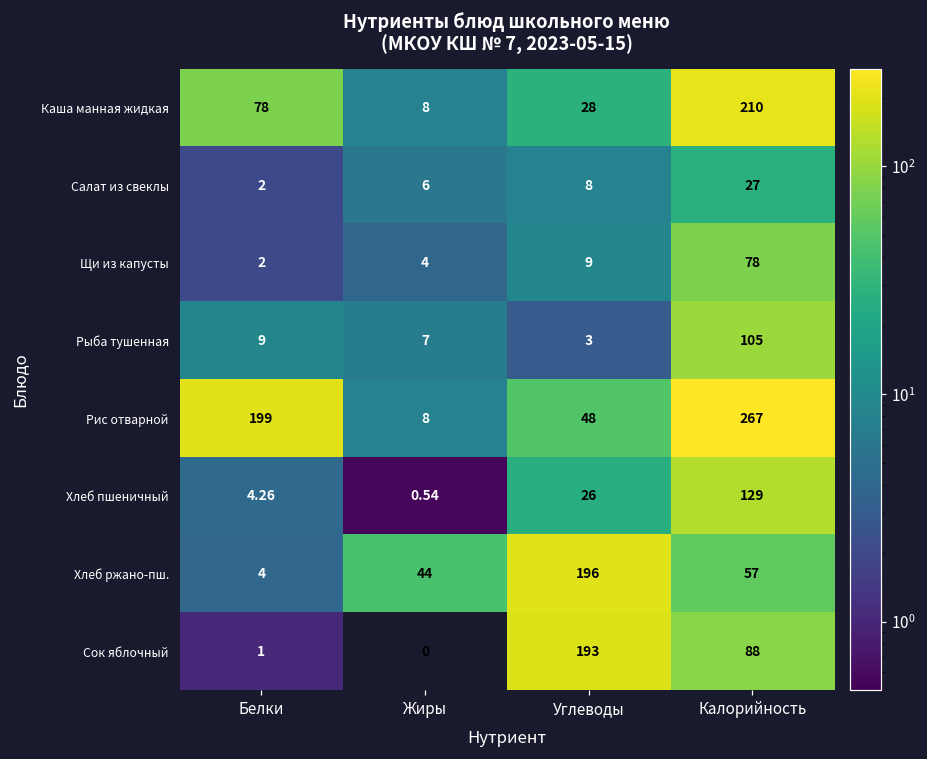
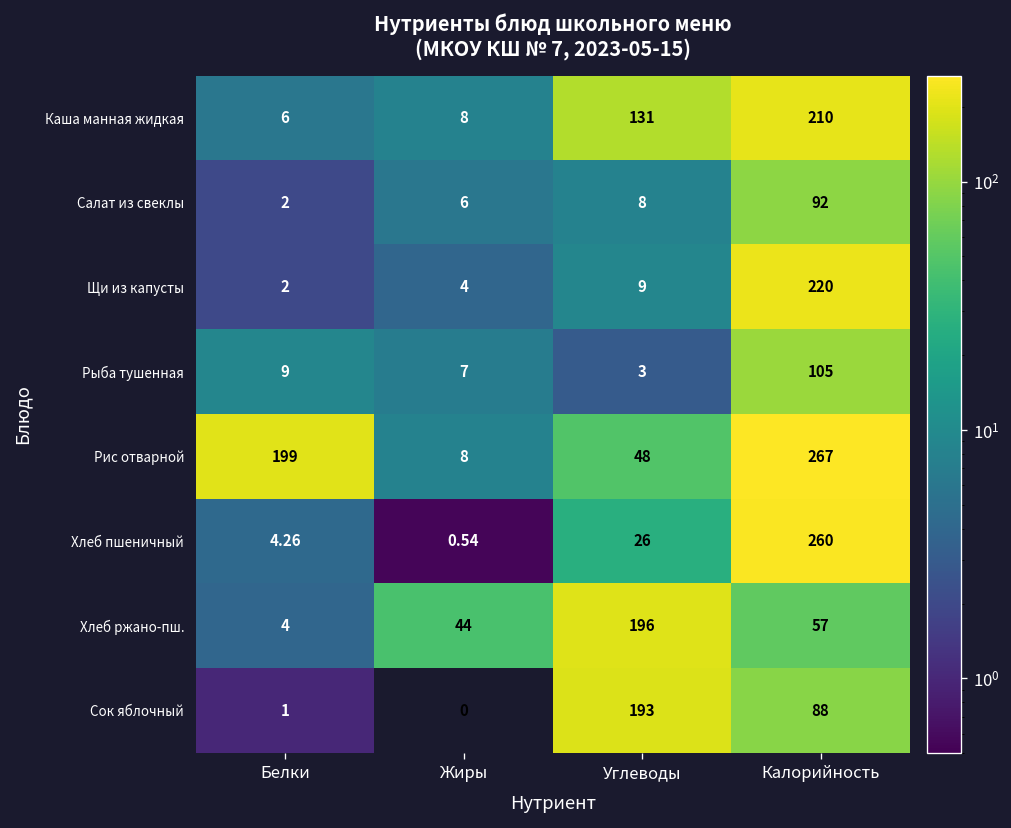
Каша манная жидкая, Белки: 78 -> 6
Каша манная жидкая, Углеводы: 28 -> 131
Салат из свеклы, Калорийность: 27 -> 92
Щи из капусты, Калорийность: 78 -> 220
Хлеб пшеничный, Калорийность: 129 -> 260
